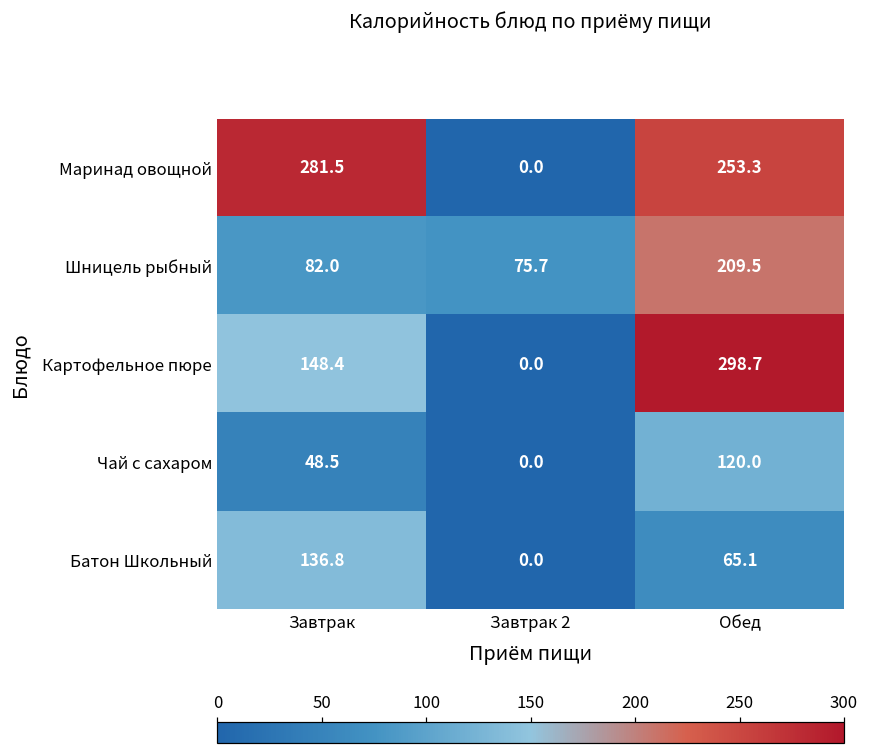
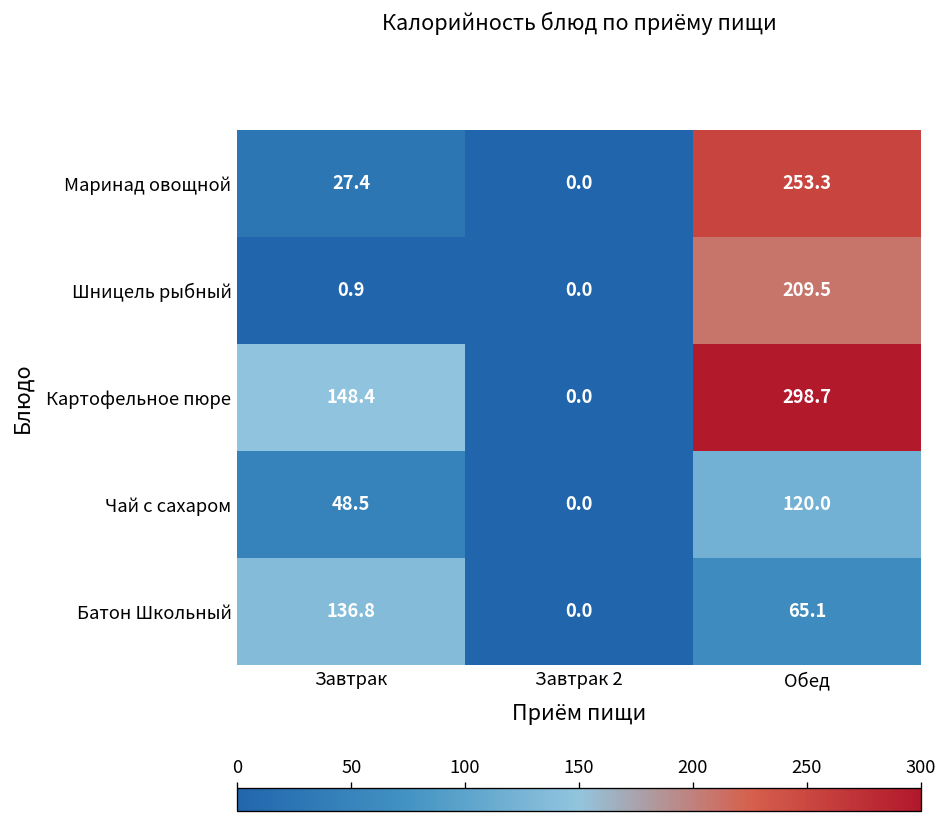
Маринад овощной, Завтрак: 281.5 -> 27.4
Шницель рыбный, Завтрак: 82.0 -> 0.9
Шницель рыбный, Завтрак 2: 75.7 -> 0.0
